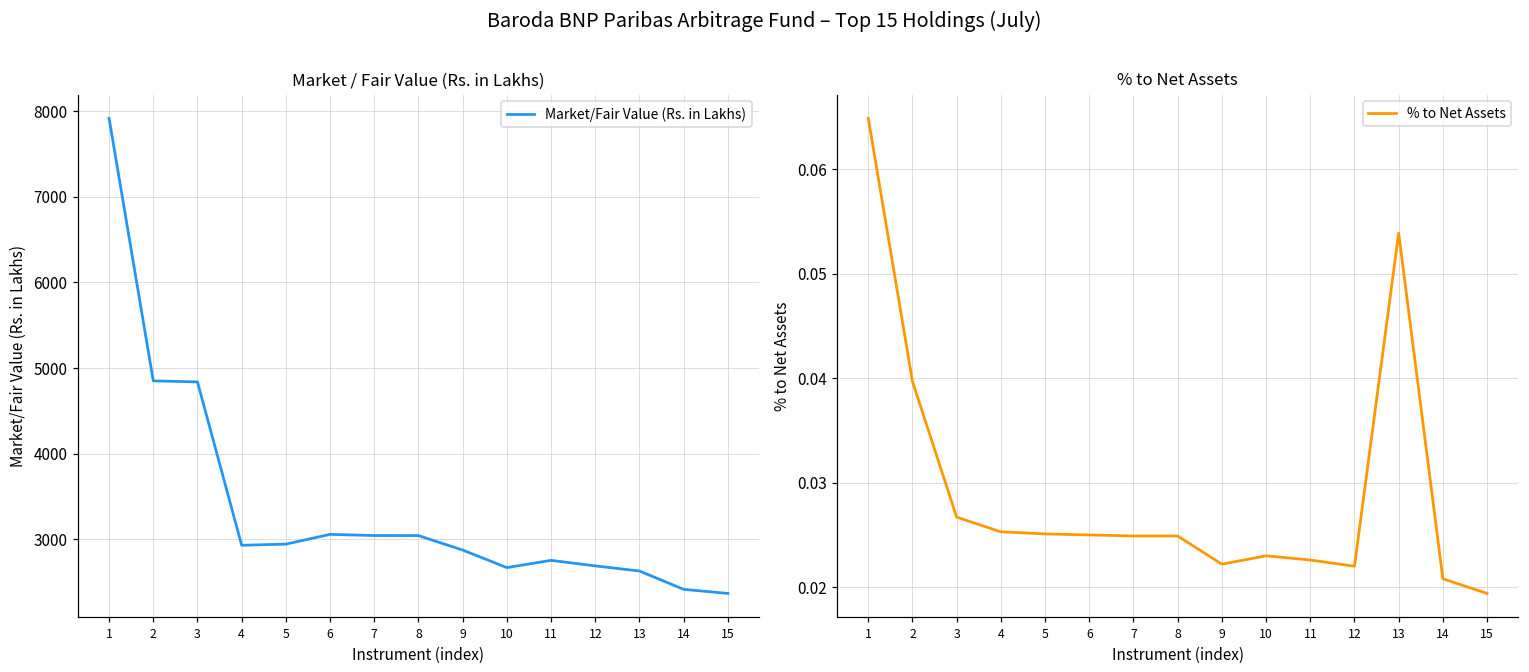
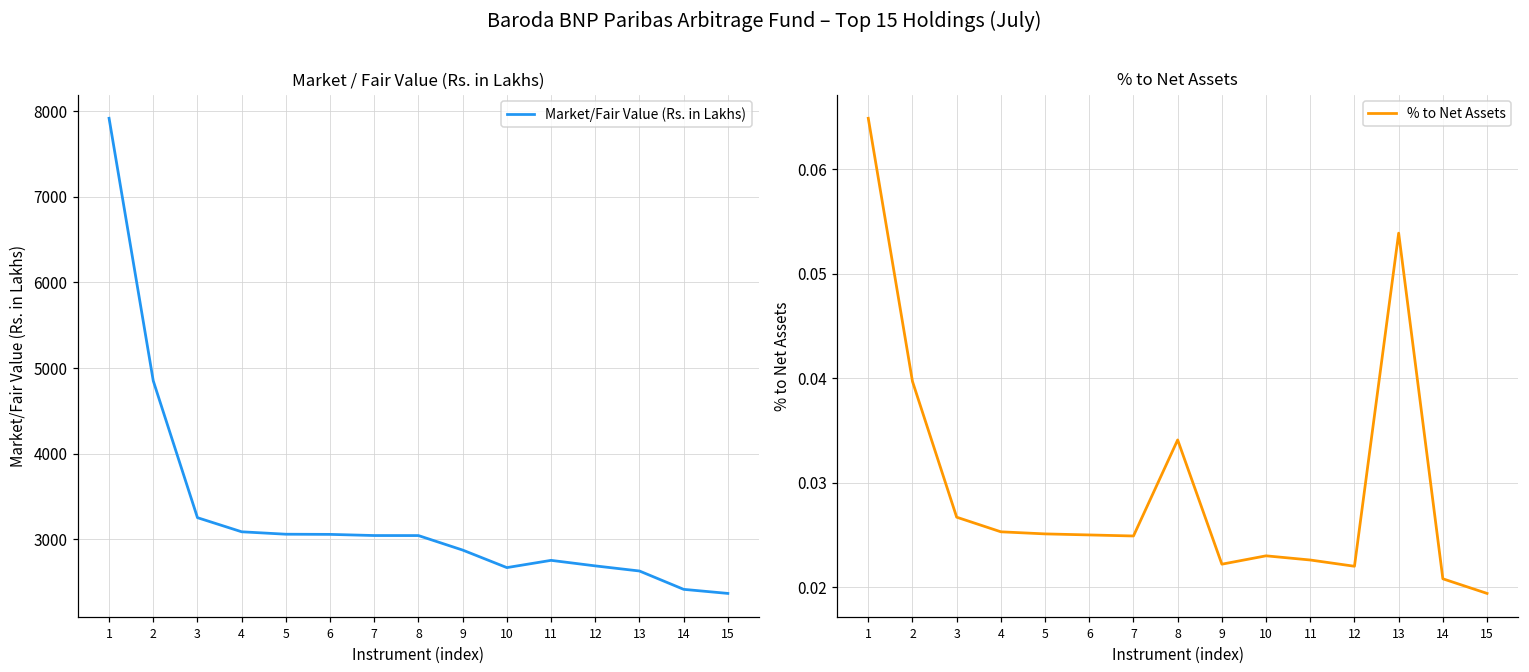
Market / Fair Value (Rs. in Lakhs), 3: 4800 -> 3300
Market / Fair Value (Rs. in Lakhs), 4: 2900 -> 3100
Market / Fair Value (Rs. in Lakhs), 5: 2900 -> 3100
% to Net Assets, 8: 0.025 -> 0.034
